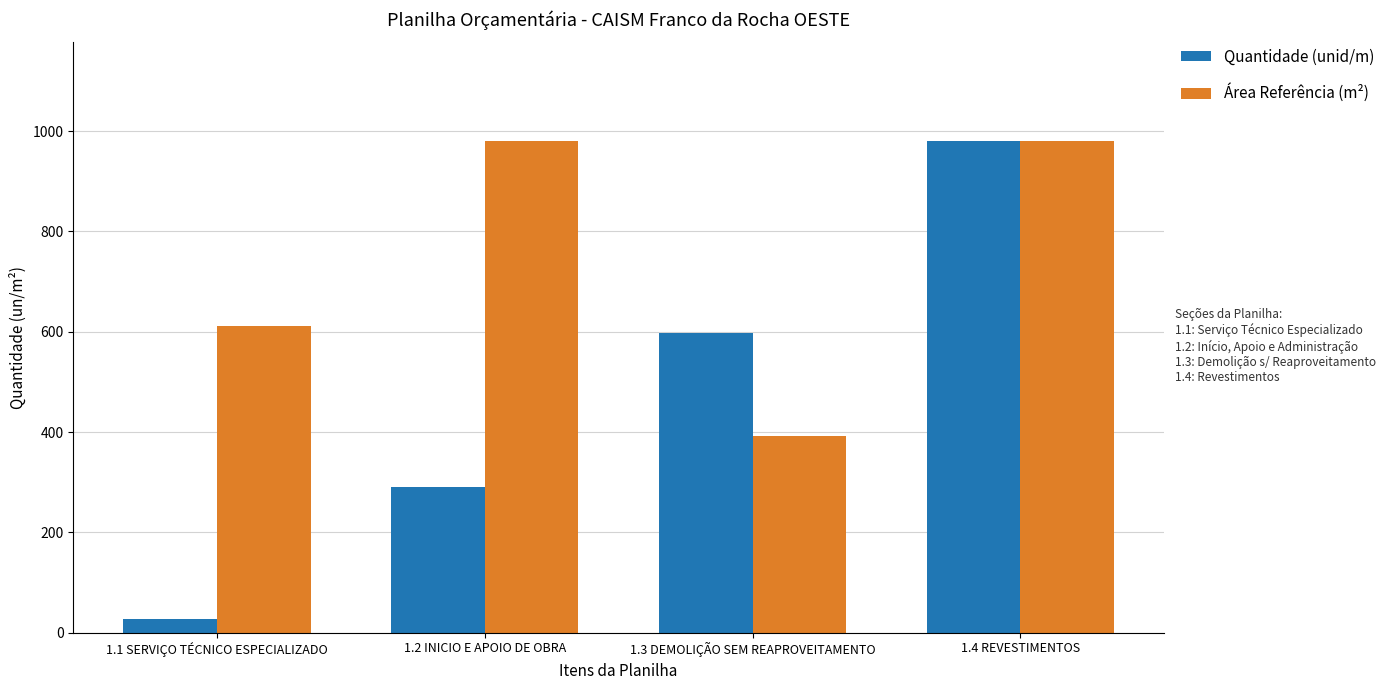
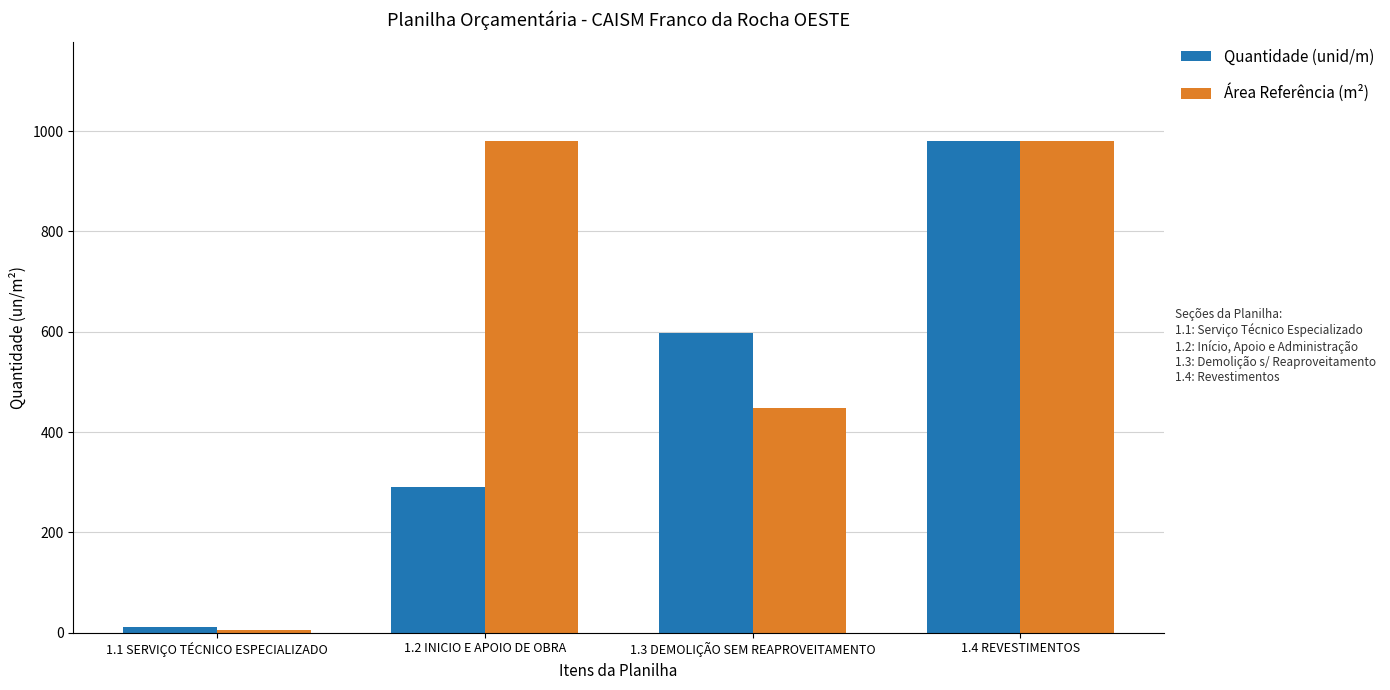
Quantidade (unid/m), 1.1 SERVIÇO TÉCNICO ESPECIALIZADO: 30 -> 10
Área Referência (m²), 1.1 SERVIÇO TÉCNICO ESPECIALIZADO: 610 -> 10
Área Referência (m²), 1.3 DEMOLIÇÃO SEM REAPROVEITAMENTO: 390 -> 450
